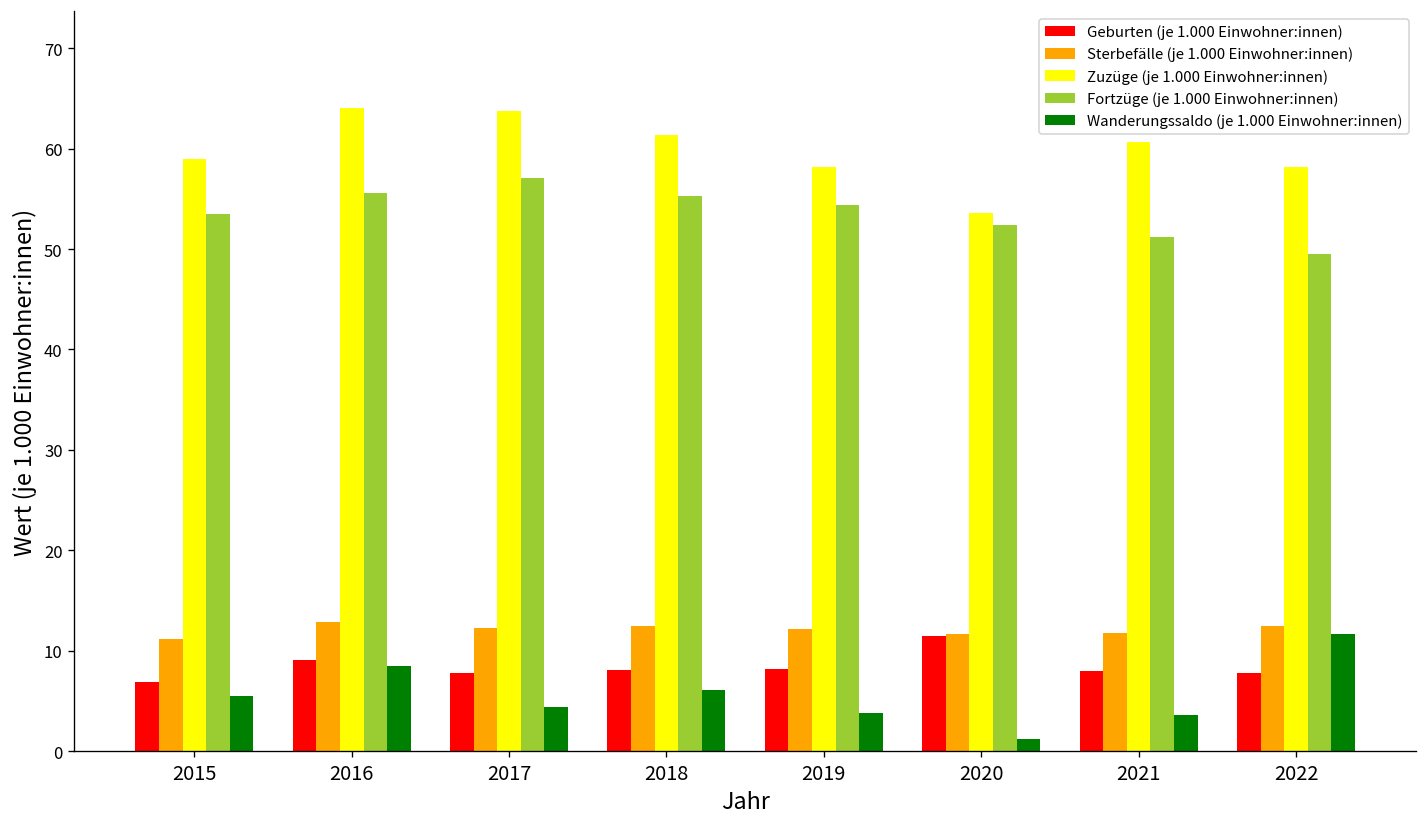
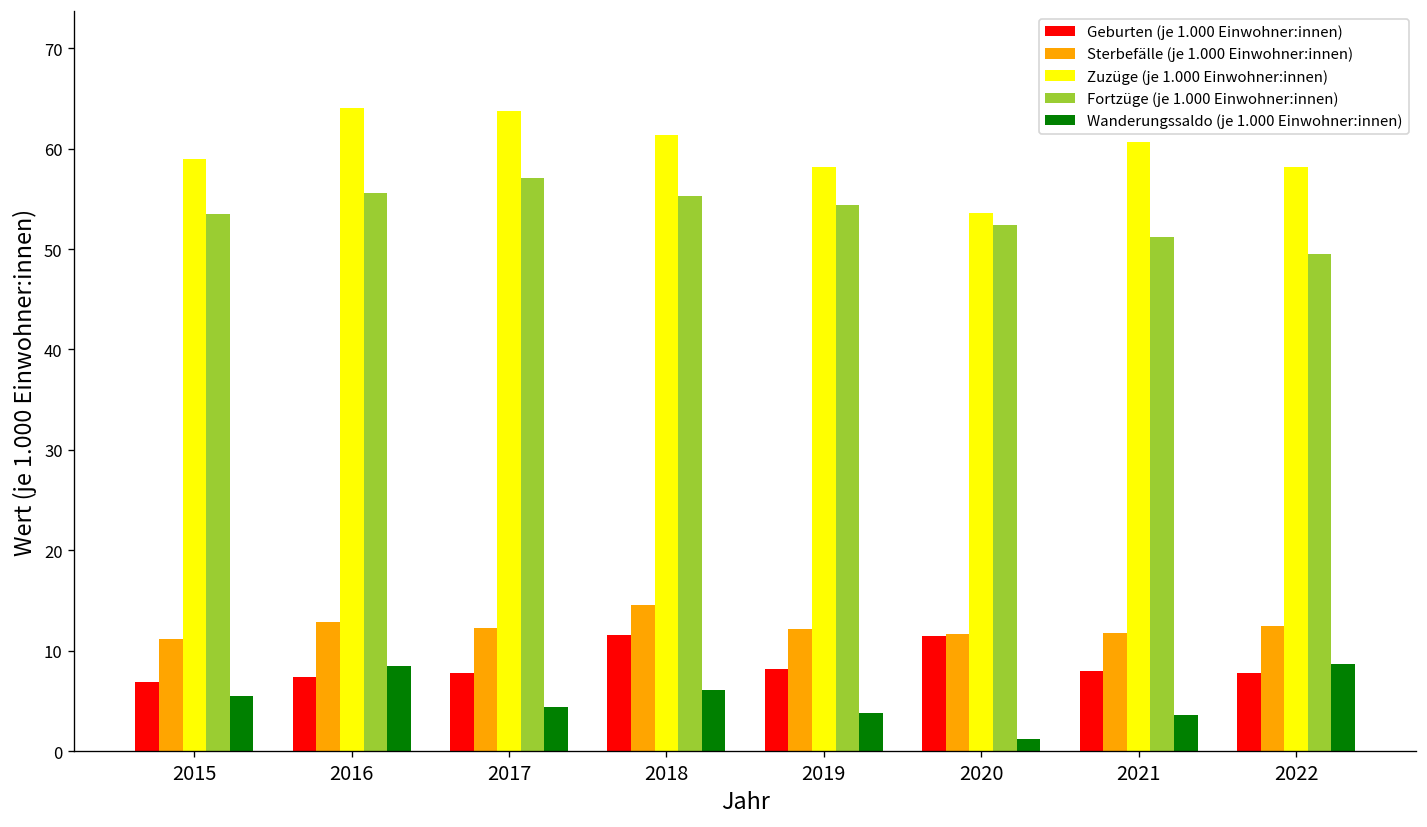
Geburten (je 1.000 Einwohner:innen), 2016: 9 -> 7
Geburten (je 1.000 Einwohner:innen), 2018: 8 -> 12
Sterbefälle (je 1.000 Einwohner:innen), 2018: 13 -> 15
Wanderungssaldo (je 1.000 Einwohner:innen), 2022: 12 -> 9
